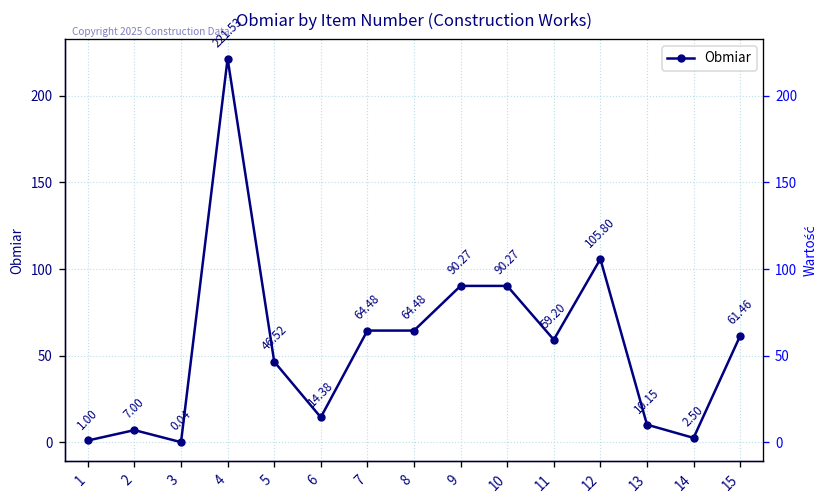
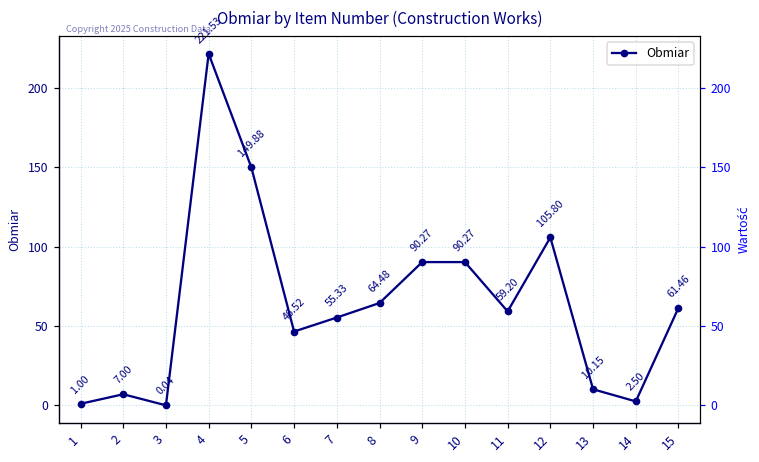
5: 46.52 -> 149.88
6: 14.38 -> 46.52
7: 64.48 -> 55.33
